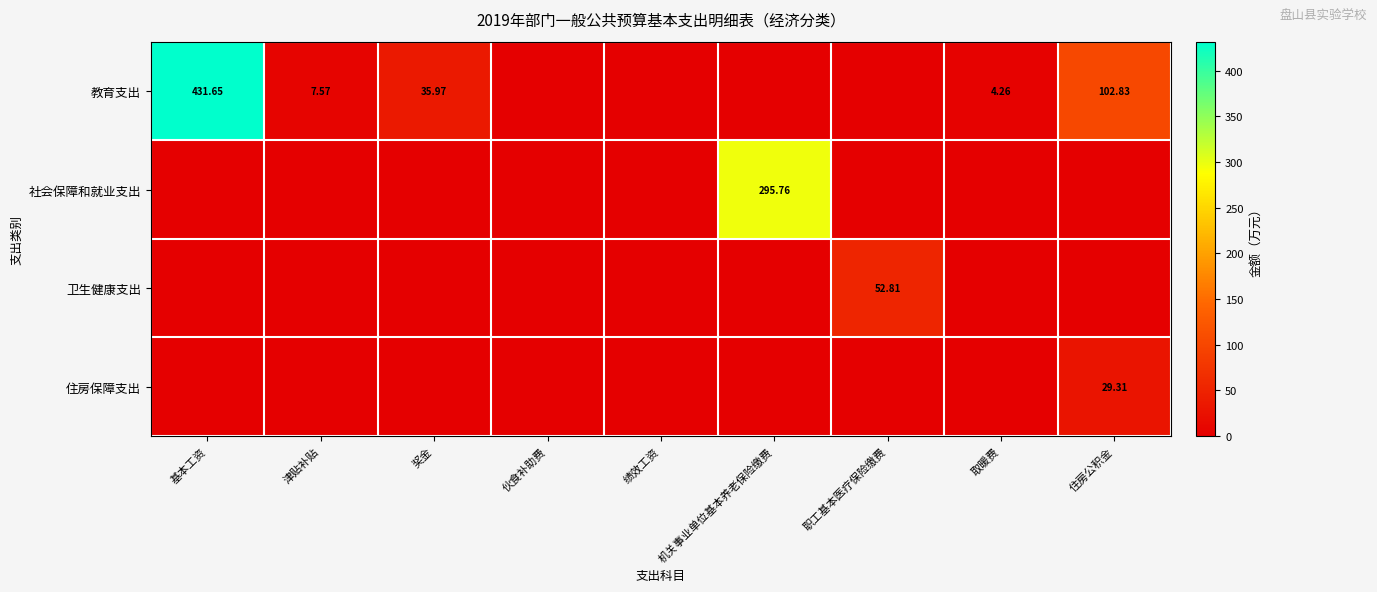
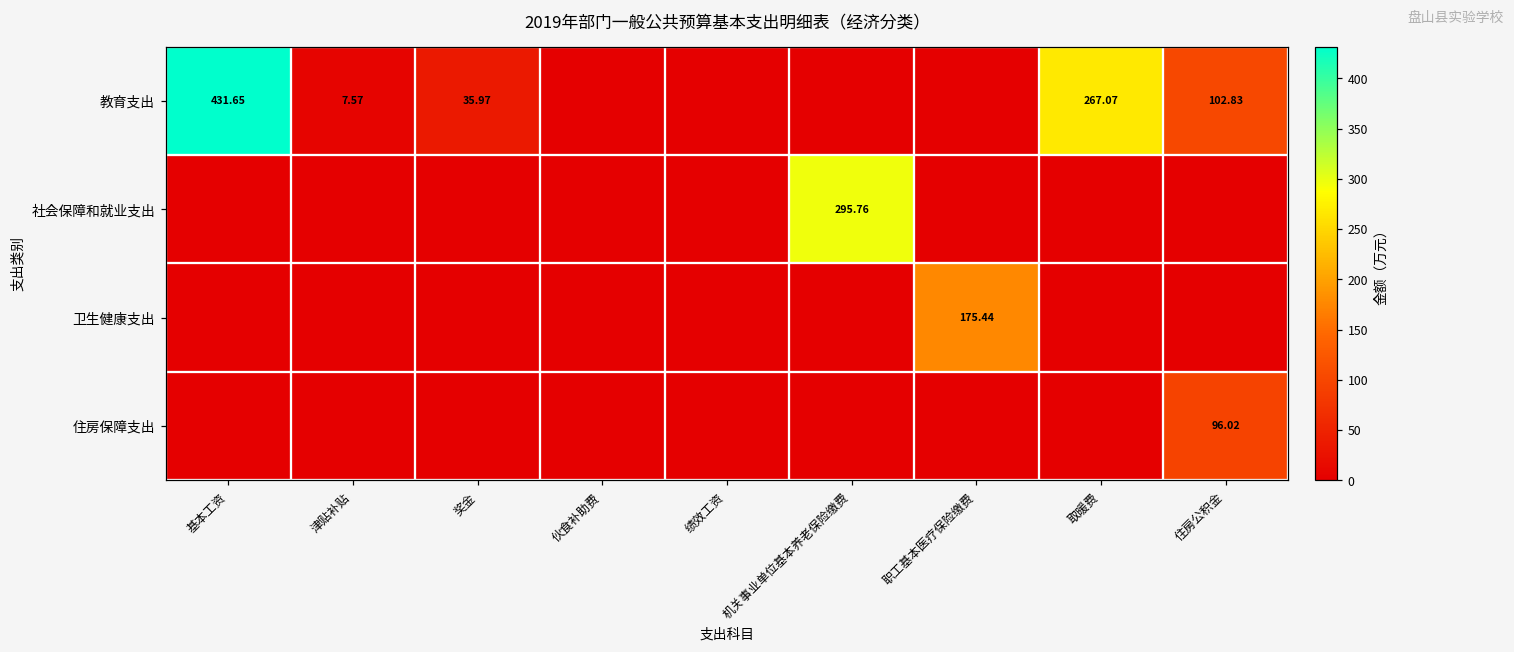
教育支出, 取暖费: 4.26 -> 267.07
卫生健康支出, 职工基本医疗保险缴费: 52.81 -> 175.44
住房保障支出, 住房公积金: 29.31 -> 96.02
